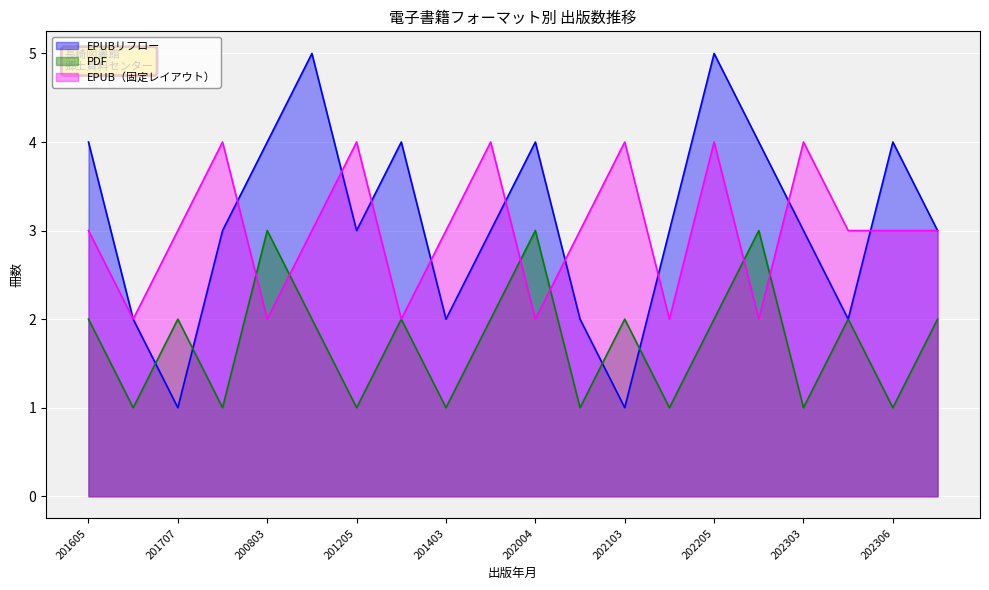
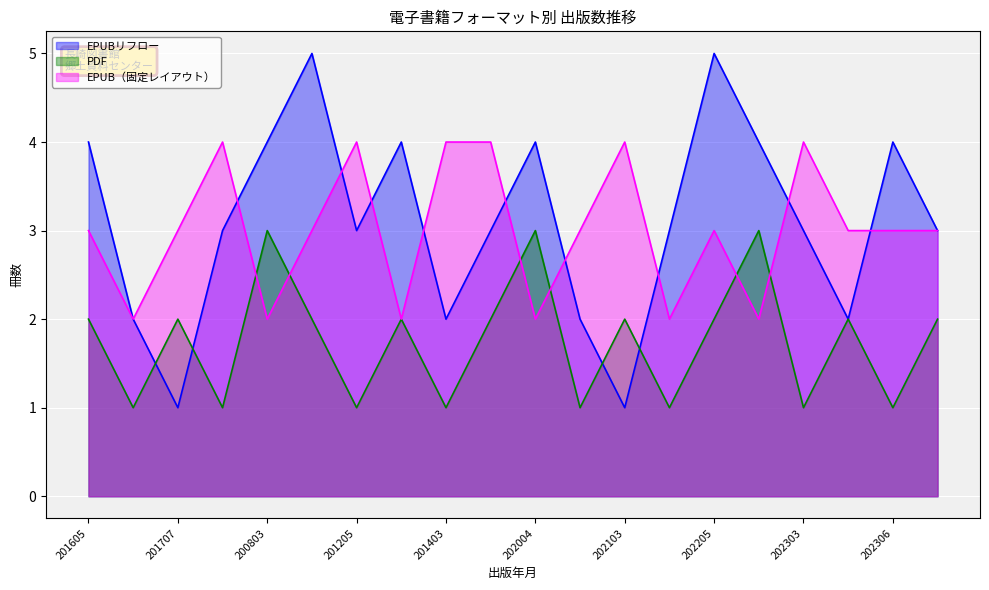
EPUB（固定レイアウト）, 201403: 3 -> 4
EPUB（固定レイアウト）, 202205: 4 -> 3
